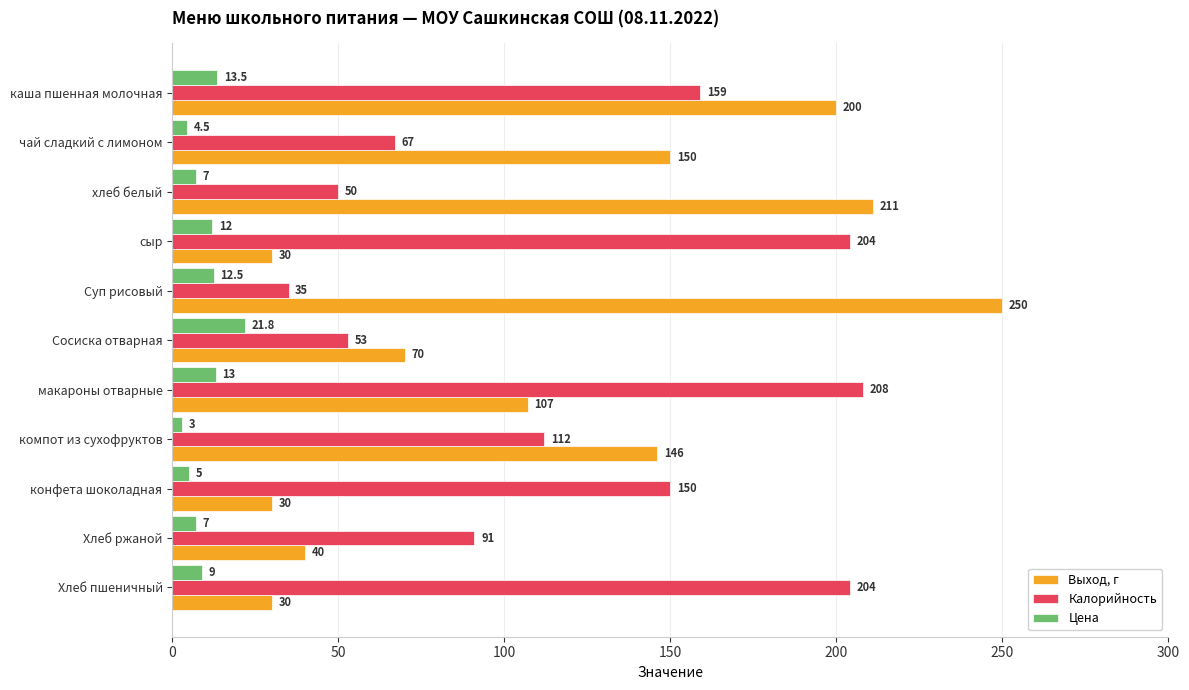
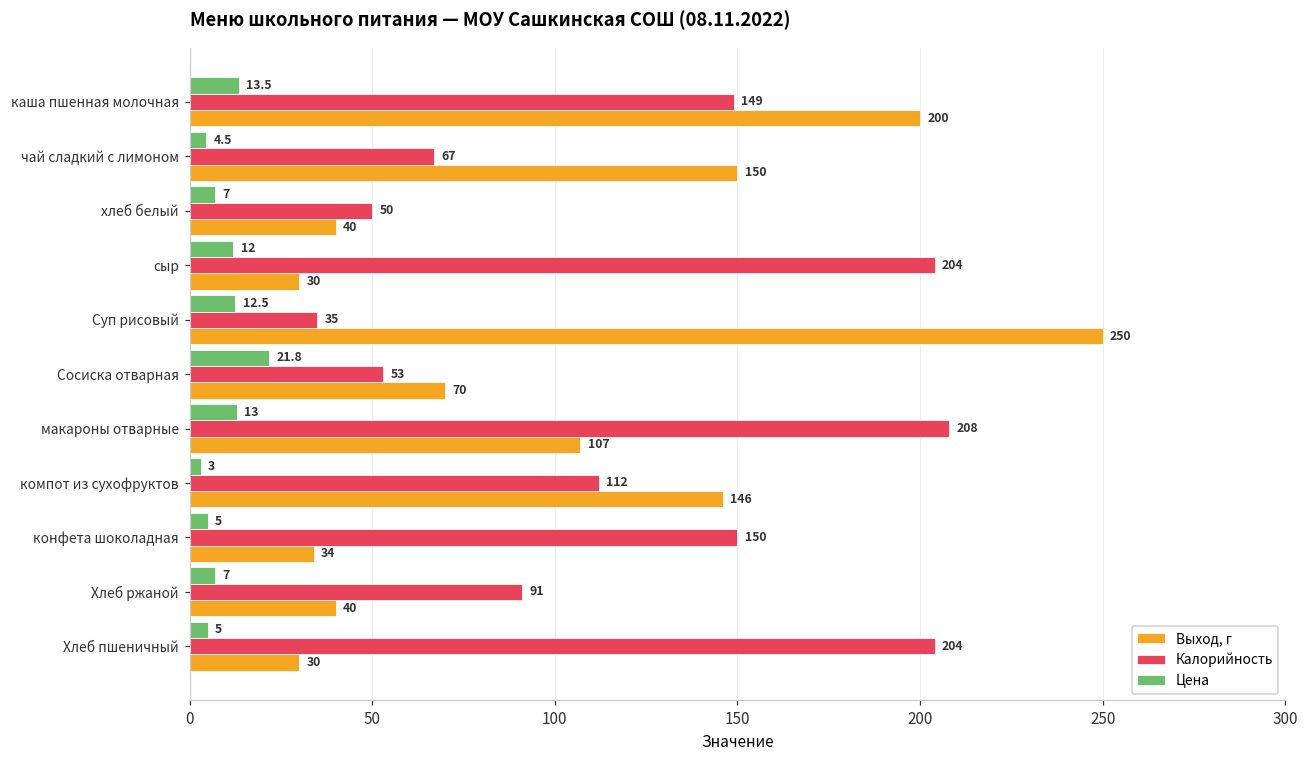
Калорийность, каша пшенная молочная: 159 -> 149
Выход, г, хлеб белый: 211 -> 40
Выход, г, конфета шоколадная: 30 -> 34
Цена, Хлеб пшеничный: 9 -> 5
